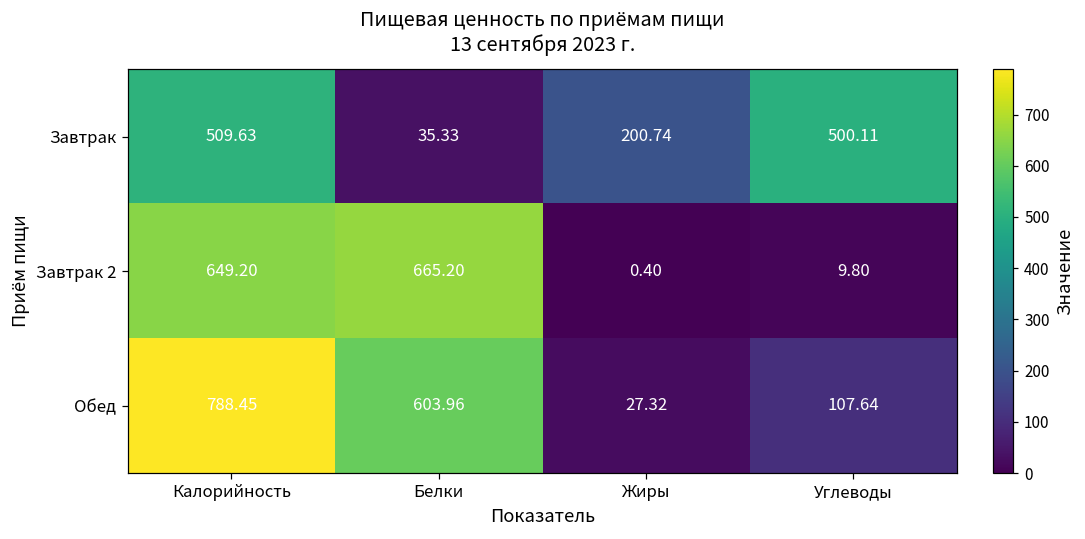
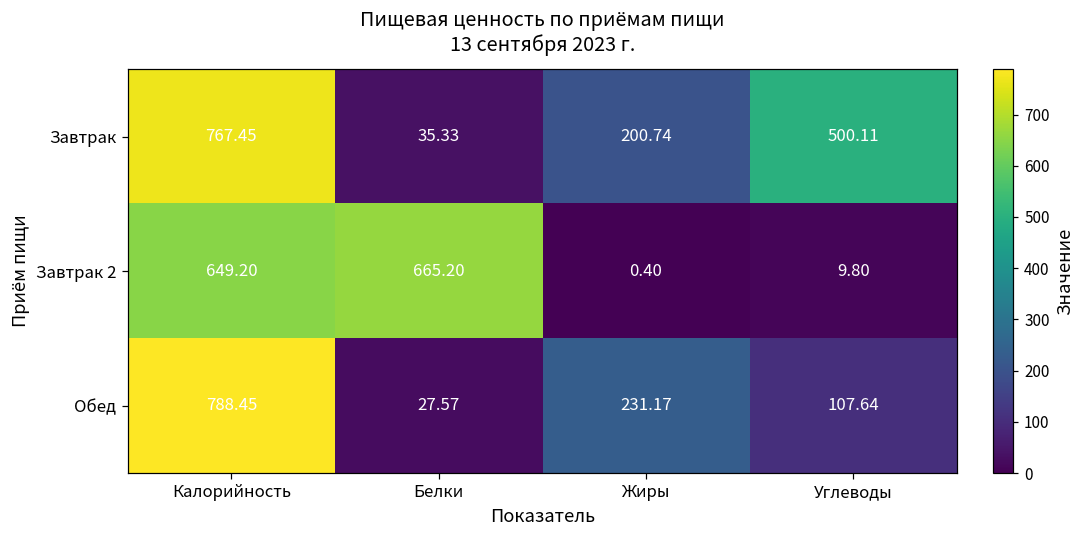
Завтрак, Калорийность: 509.63 -> 767.45
Обед, Белки: 603.96 -> 27.57
Обед, Жиры: 27.32 -> 231.17
